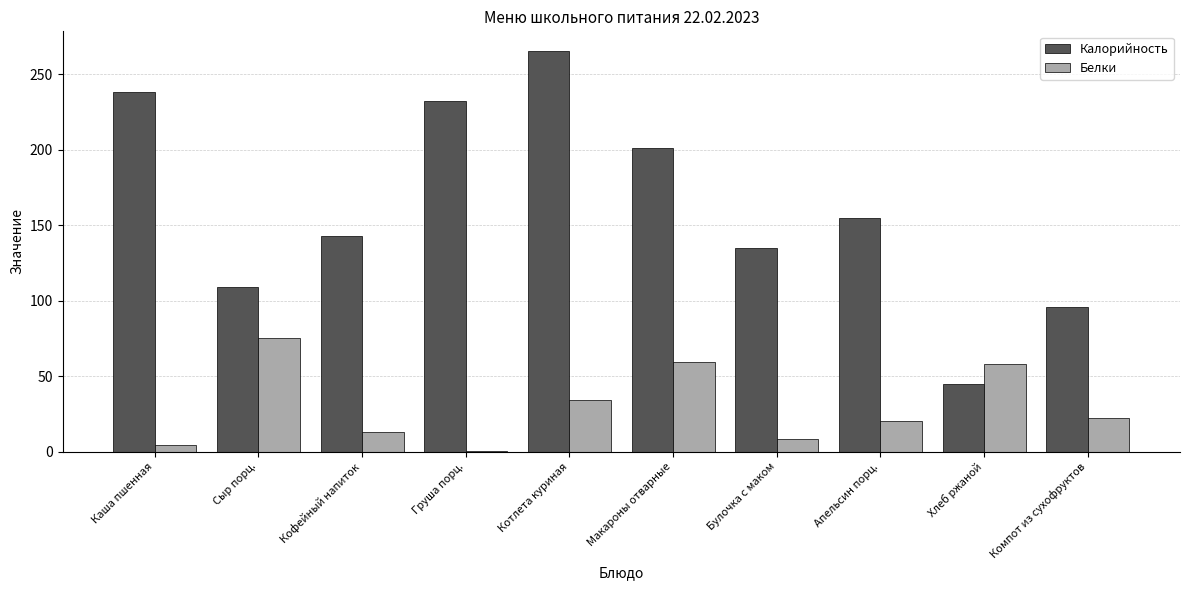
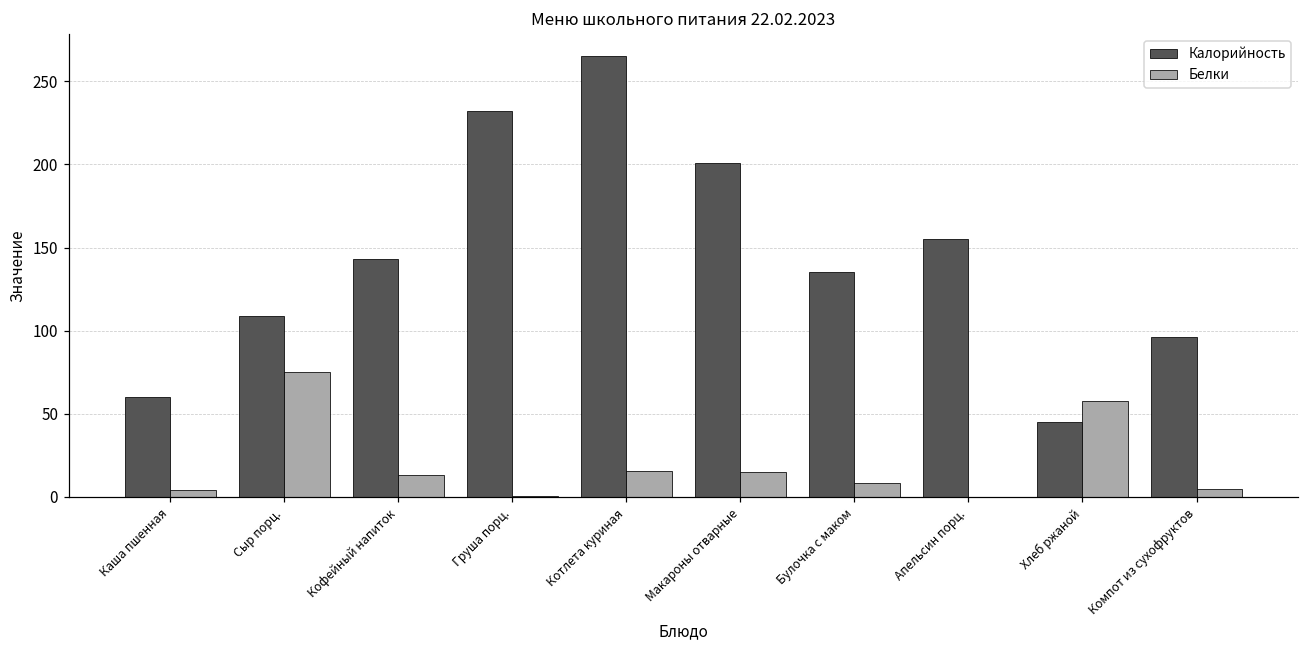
Калорийность, Каша пшенная: 238 -> 60
Белки, Котлета куриная: 34 -> 16
Белки, Макароны отварные: 60 -> 15
Белки, Апельсин порц.: 21 -> 0
Белки, Компот из сухофруктов: 22 -> 5
